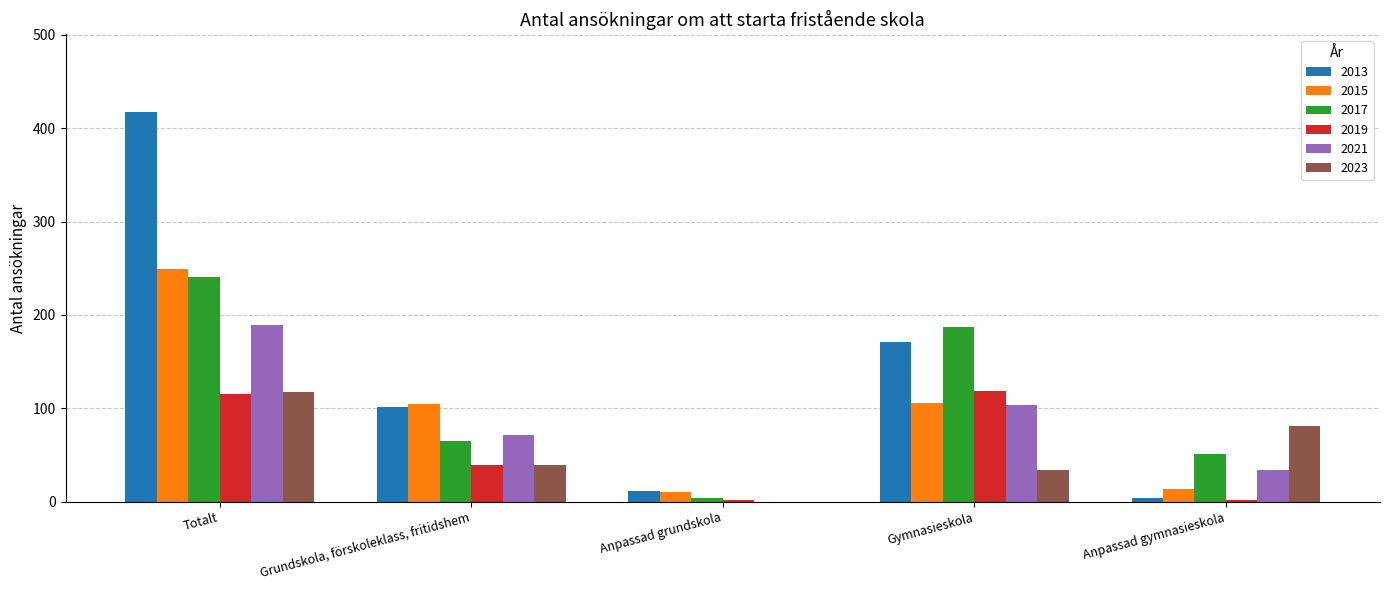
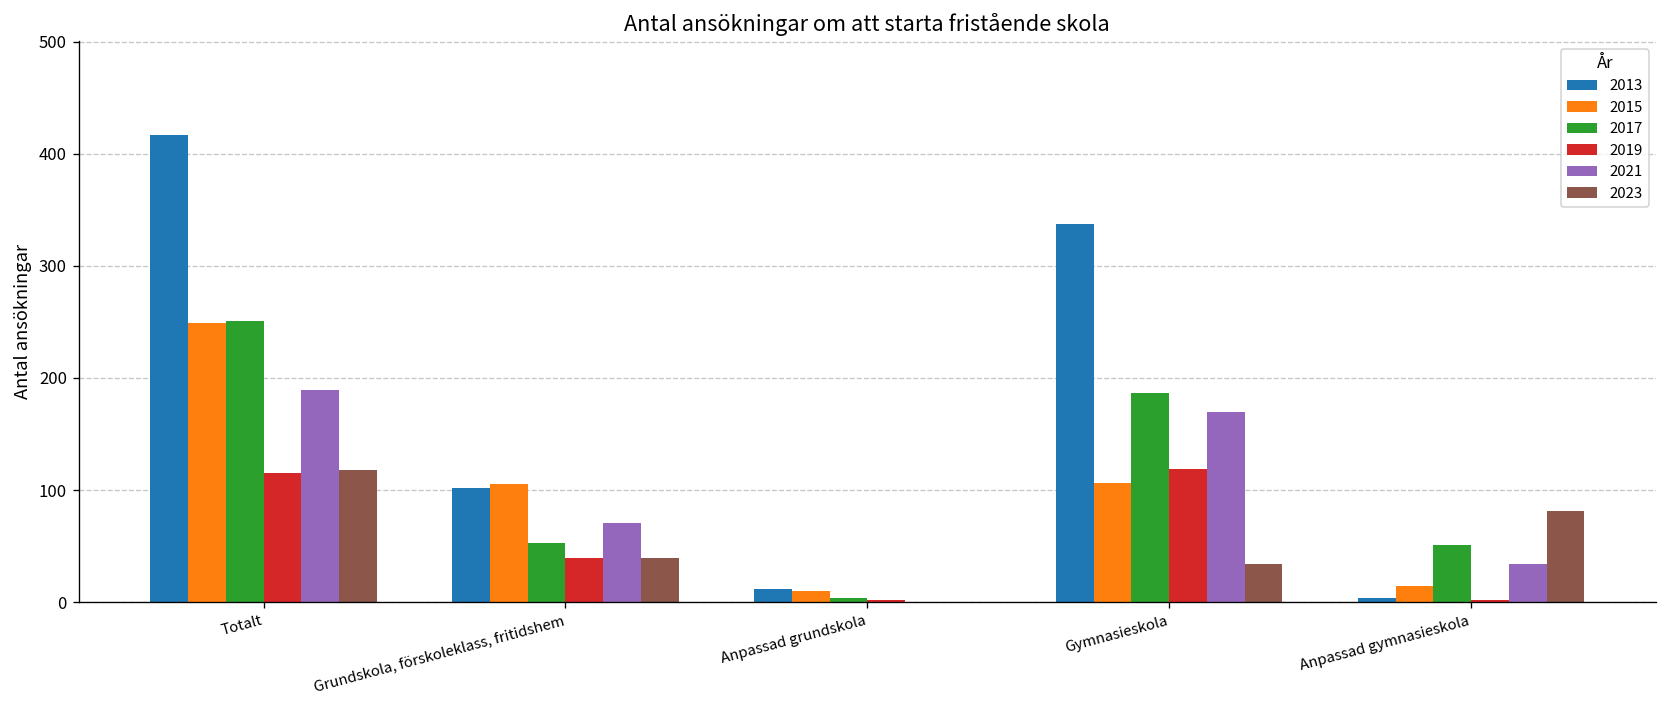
2017, Totalt: 240 -> 250
2017, Grundskola, förskoleklass, fritidshem: 70 -> 50
2013, Gymnasieskola: 170 -> 340
2021, Gymnasieskola: 100 -> 170
